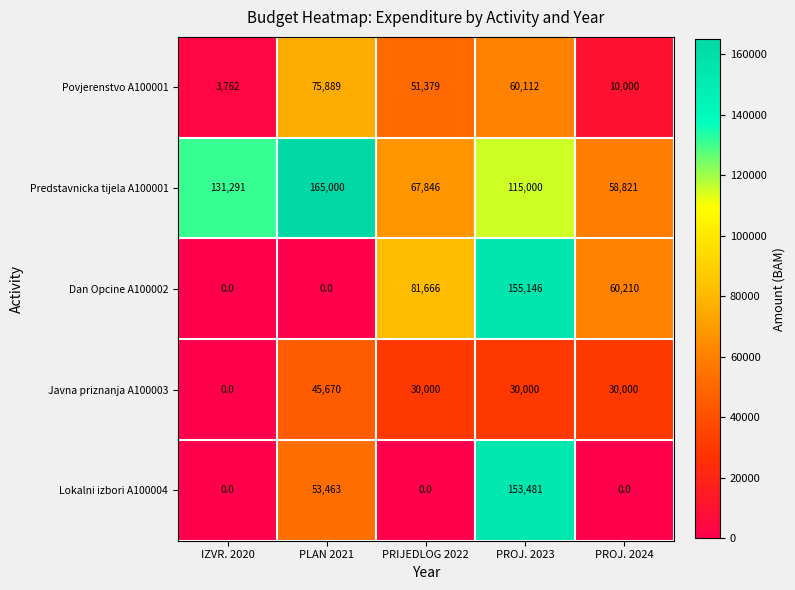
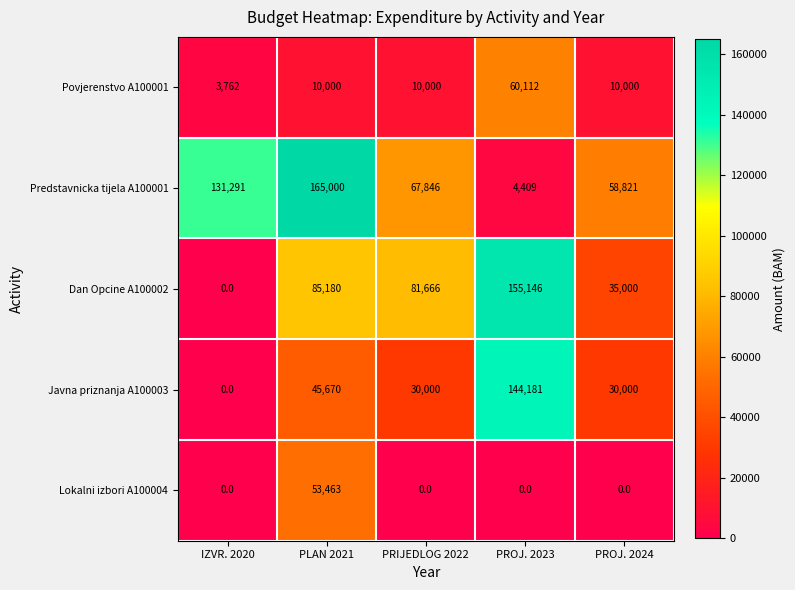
Povjerenstvo A100001, PLAN 2021: 75,889 -> 10,000
Povjerenstvo A100001, PRIJEDLOG 2022: 51,379 -> 10,000
Predstavnicka tijela A100001, PROJ. 2023: 115,000 -> 4,409
Dan Opcine A100002, PLAN 2021: 0.0 -> 85,180
Dan Opcine A100002, PROJ. 2024: 60,210 -> 35,000
Javna priznanja A100003, PROJ. 2023: 30,000 -> 144,181
Lokalni izbori A100004, PROJ. 2023: 153,481 -> 0.0
